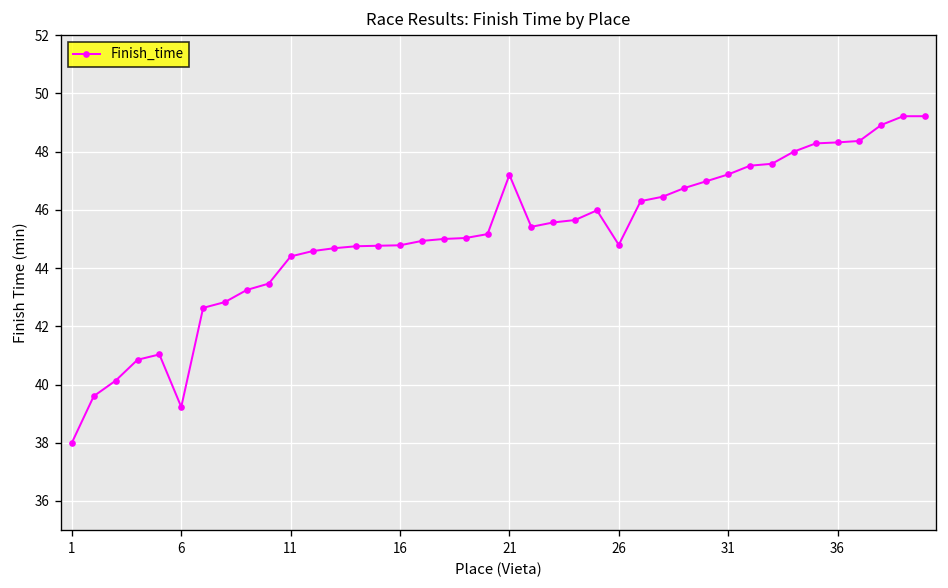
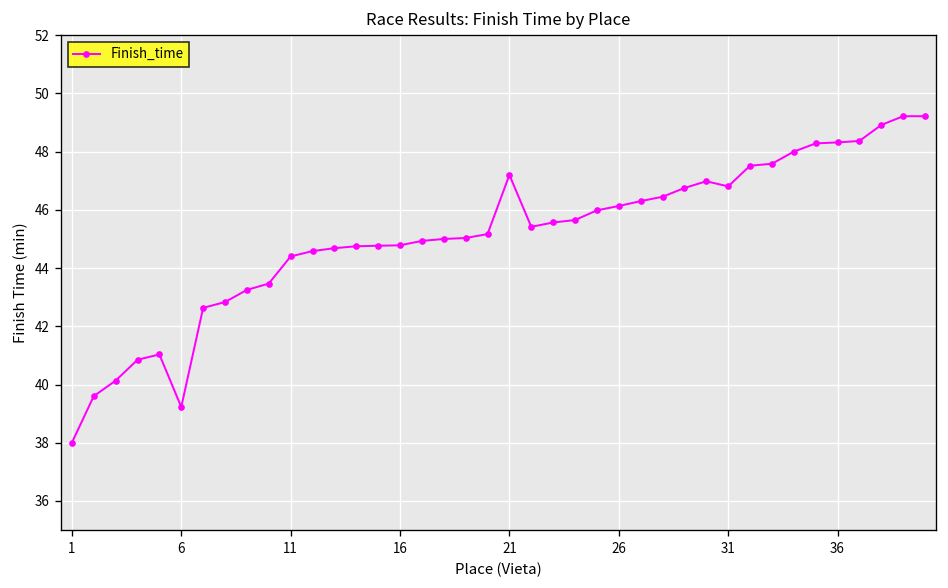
26: 44.8 -> 46.1
31: 47.2 -> 46.8
